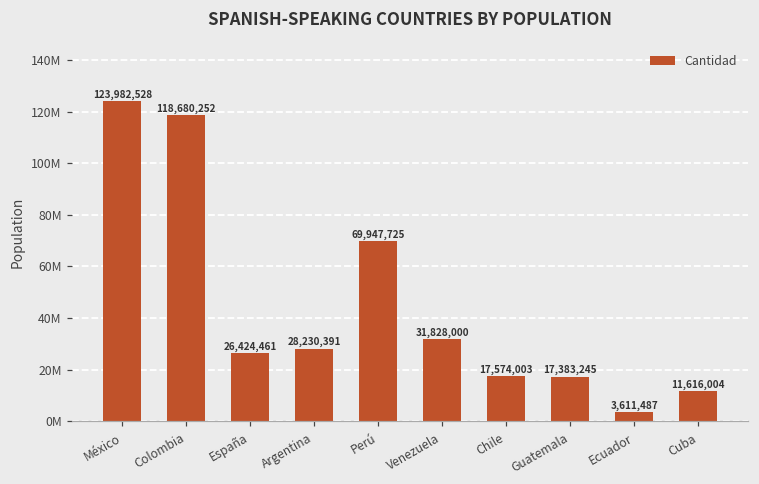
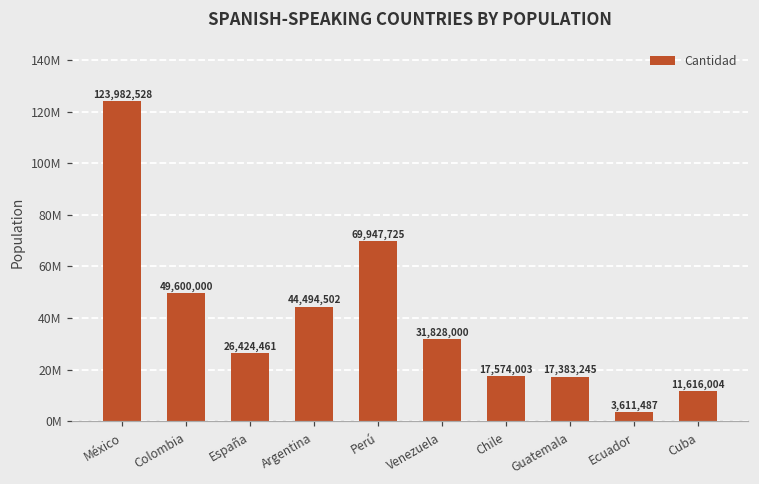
Colombia: 118,680,252 -> 49,600,000
Argentina: 28,230,391 -> 44,494,502
